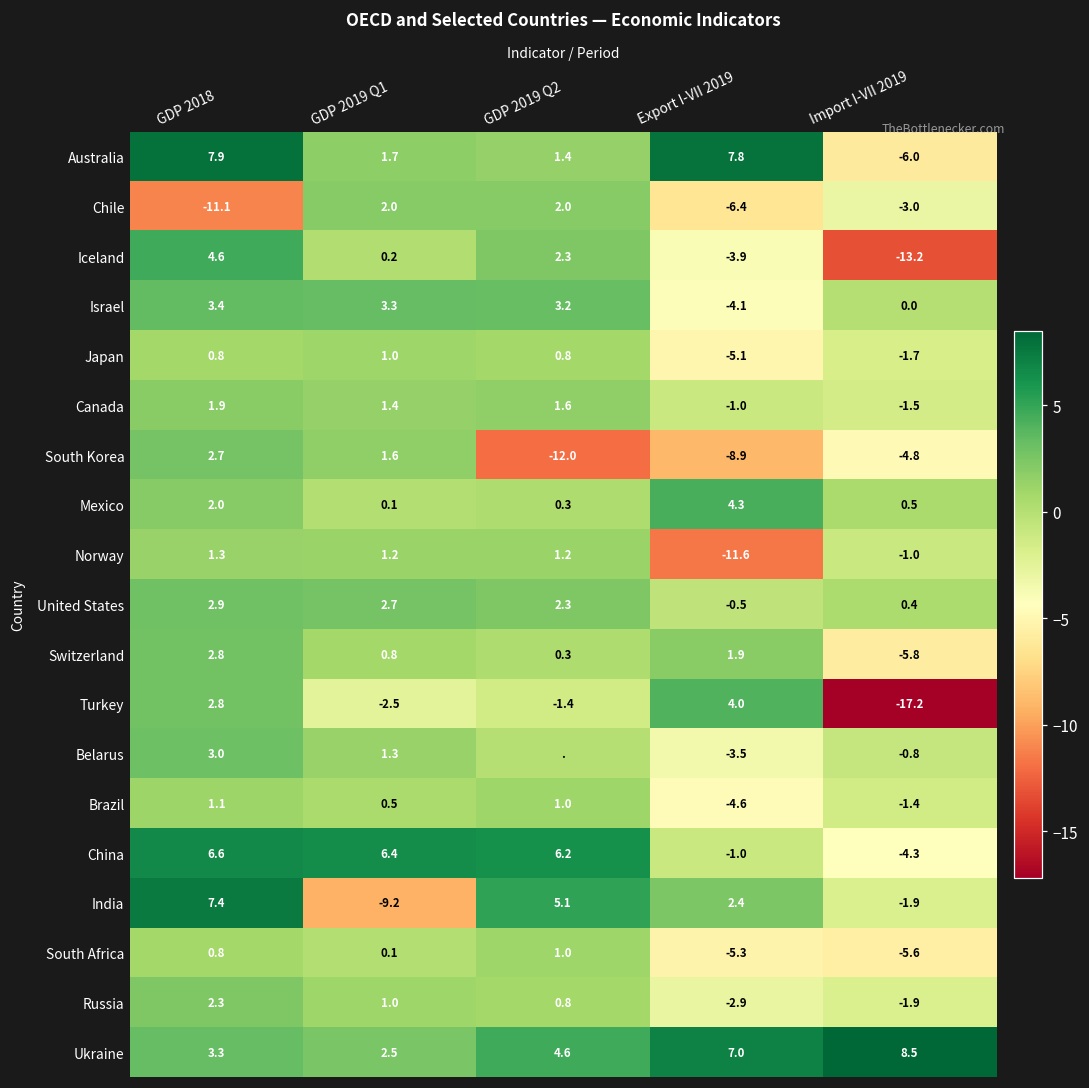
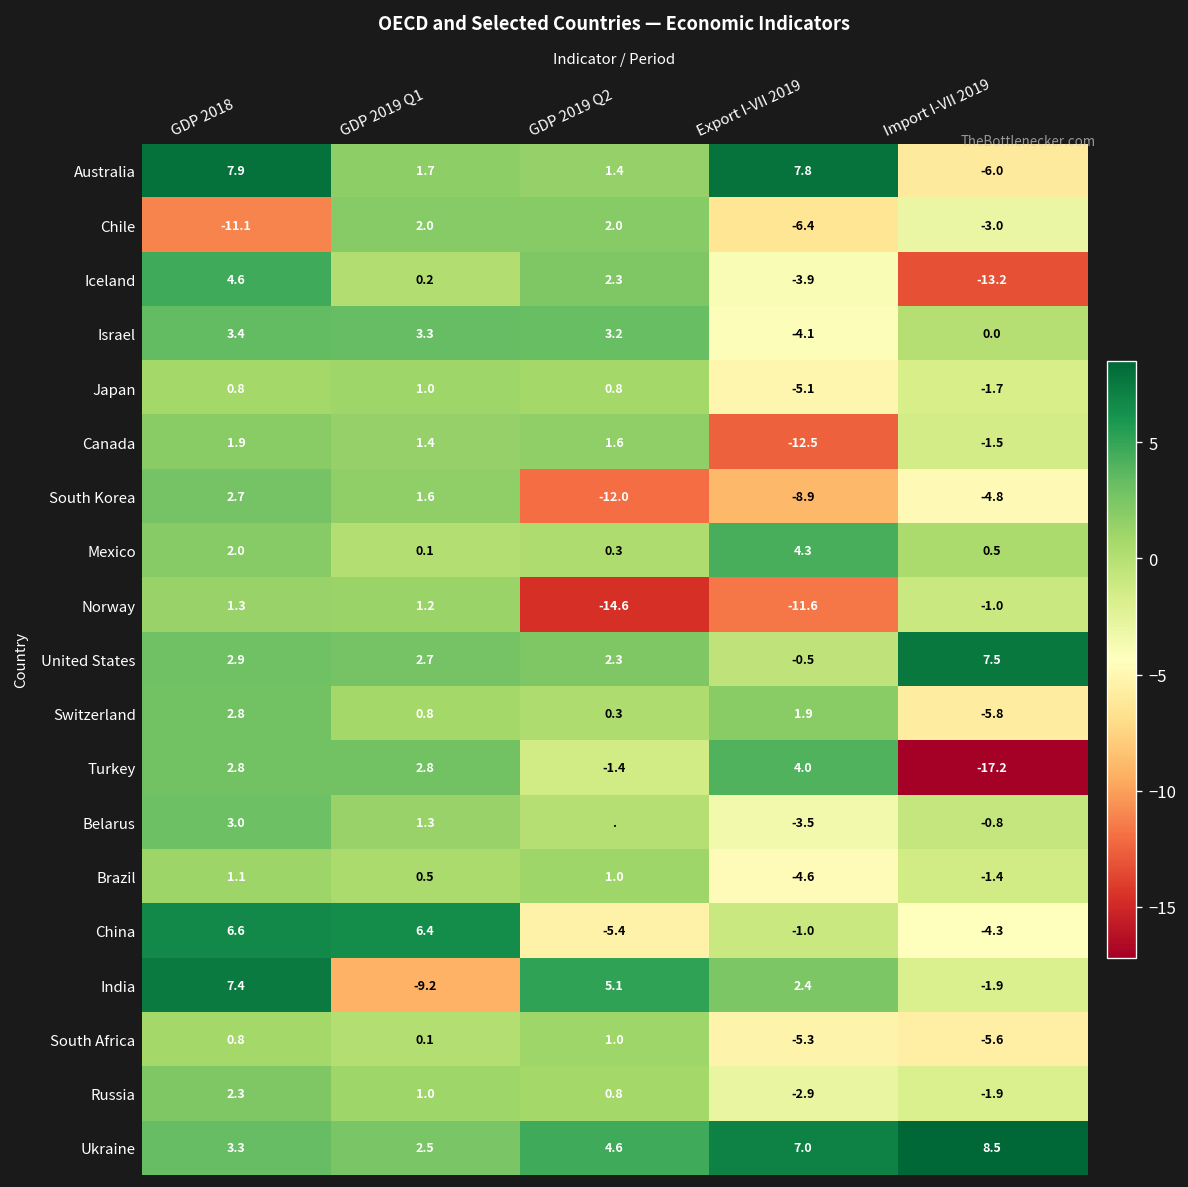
Canada, Export I-VII 2019: -1.0 -> -12.5
Norway, GDP 2019 Q2: 1.2 -> -14.6
United States, Import I-VII 2019: 0.4 -> 7.5
Turkey, GDP 2019 Q1: -2.5 -> 2.8
China, GDP 2019 Q2: 6.2 -> -5.4
